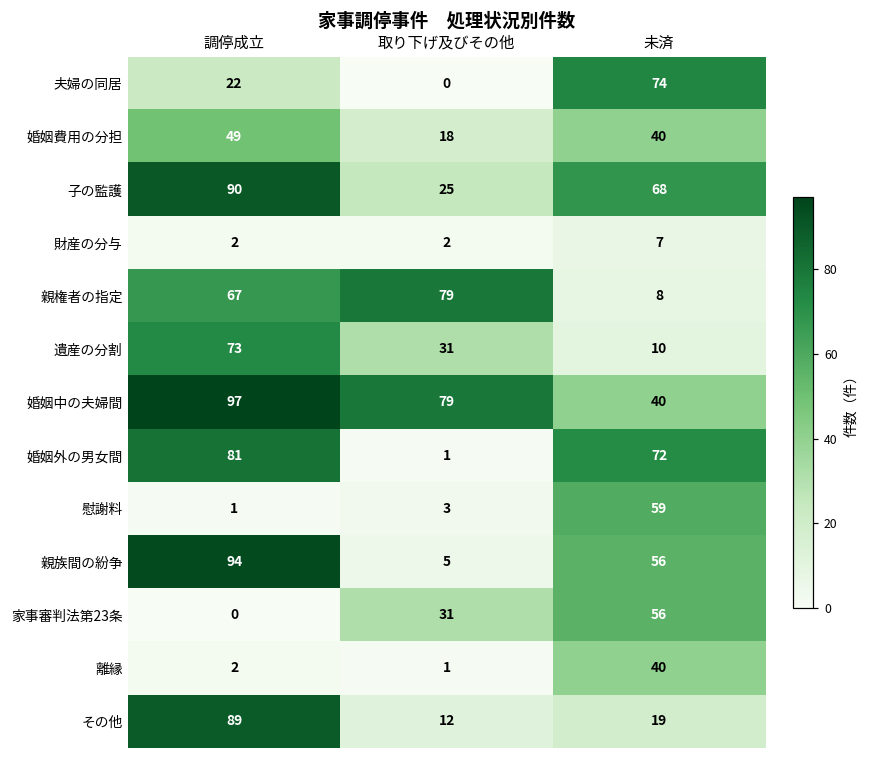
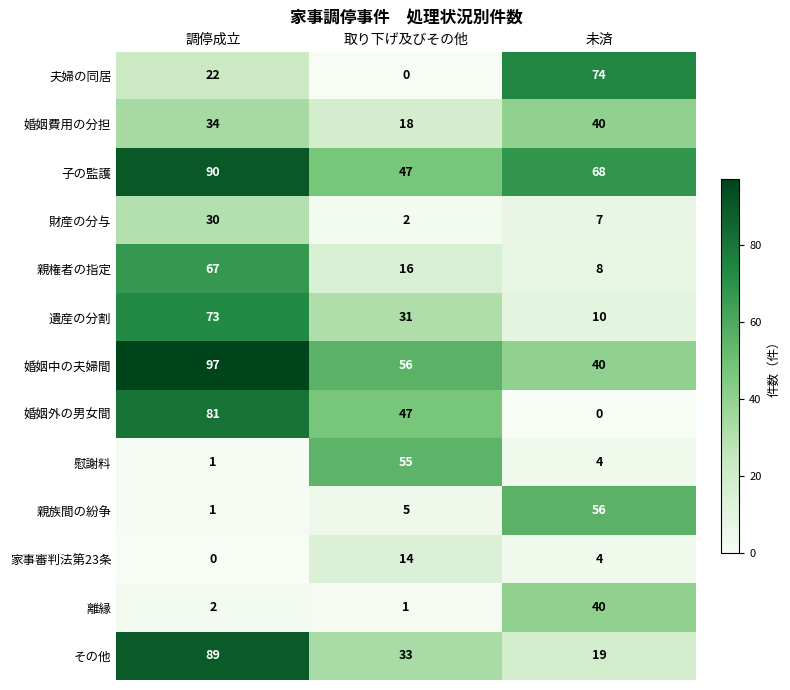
婚姻費用の分担, 調停成立: 49 -> 34
子の監護, 取り下げ及びその他: 25 -> 47
財産の分与, 調停成立: 2 -> 30
親権者の指定, 取り下げ及びその他: 79 -> 16
婚姻中の夫婦間, 取り下げ及びその他: 79 -> 56
婚姻外の男女間, 取り下げ及びその他: 1 -> 47
婚姻外の男女間, 未済: 72 -> 0
慰謝料, 取り下げ及びその他: 3 -> 55
慰謝料, 未済: 59 -> 4
親族間の紛争, 調停成立: 94 -> 1
家事審判法第23条, 取り下げ及びその他: 31 -> 14
家事審判法第23条, 未済: 56 -> 4
その他, 取り下げ及びその他: 12 -> 33
